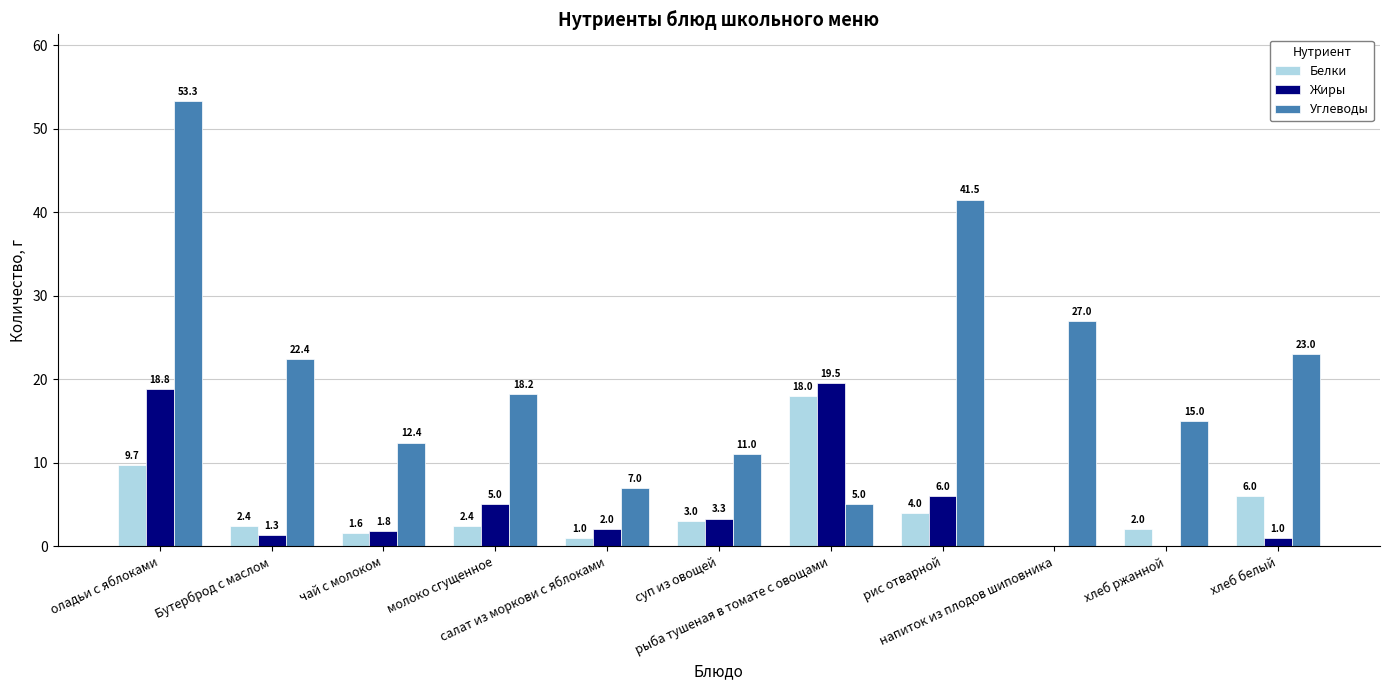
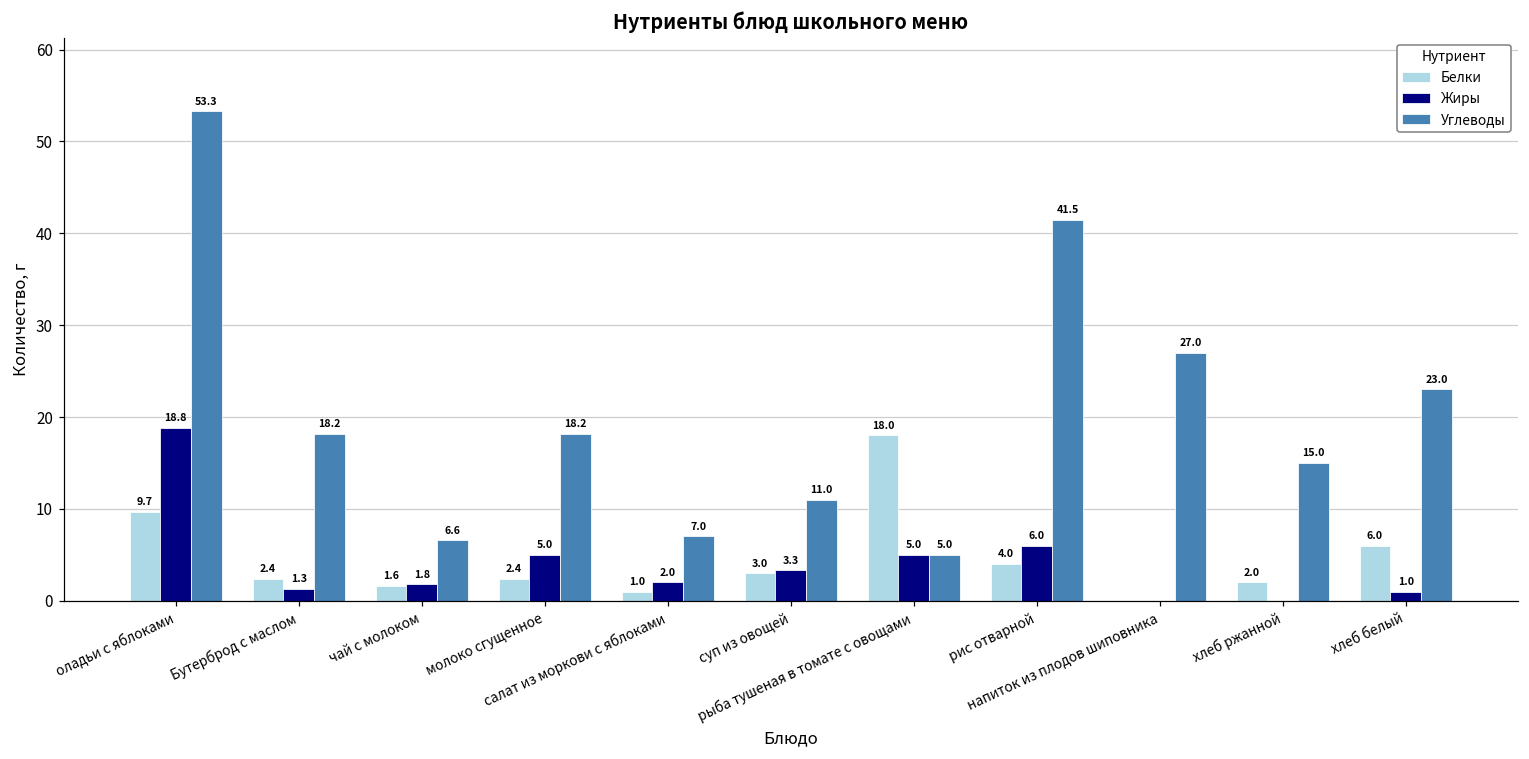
Углеводы, Бутерброд с маслом: 22.4 -> 18.2
Углеводы, чай с молоком: 12.4 -> 6.6
Жиры, рыба тушеная в томате с овощами: 19.5 -> 5.0
